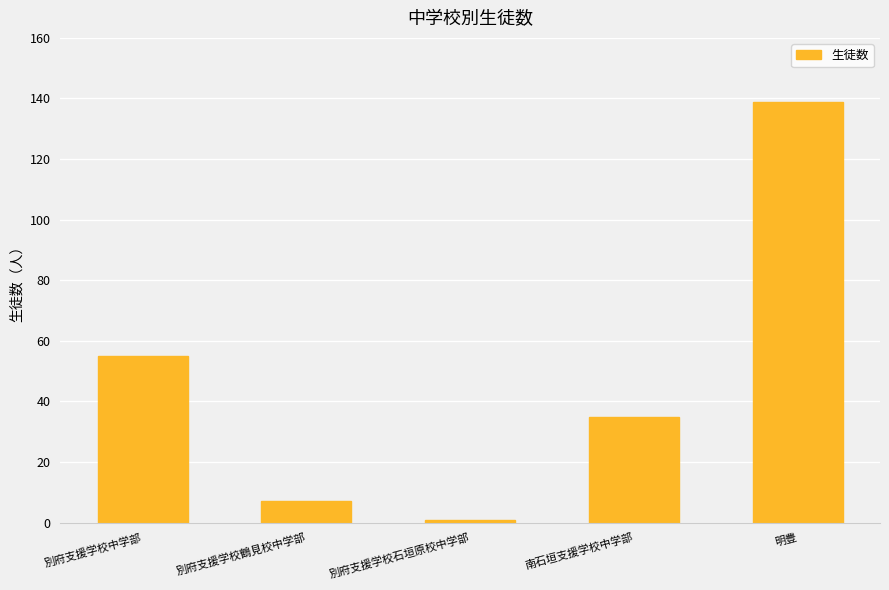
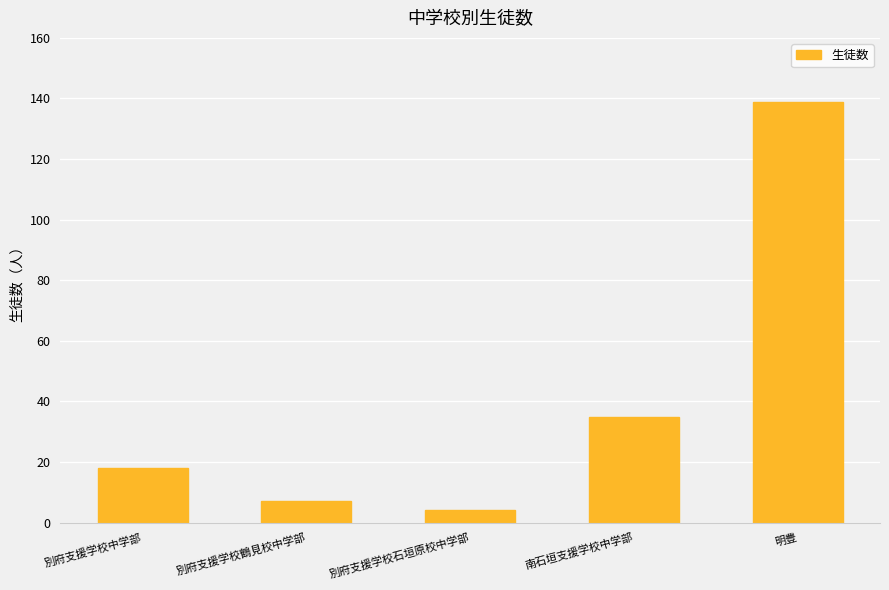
別府支援学校中学部: 55 -> 18
別府支援学校石垣原校中学部: 1 -> 4
